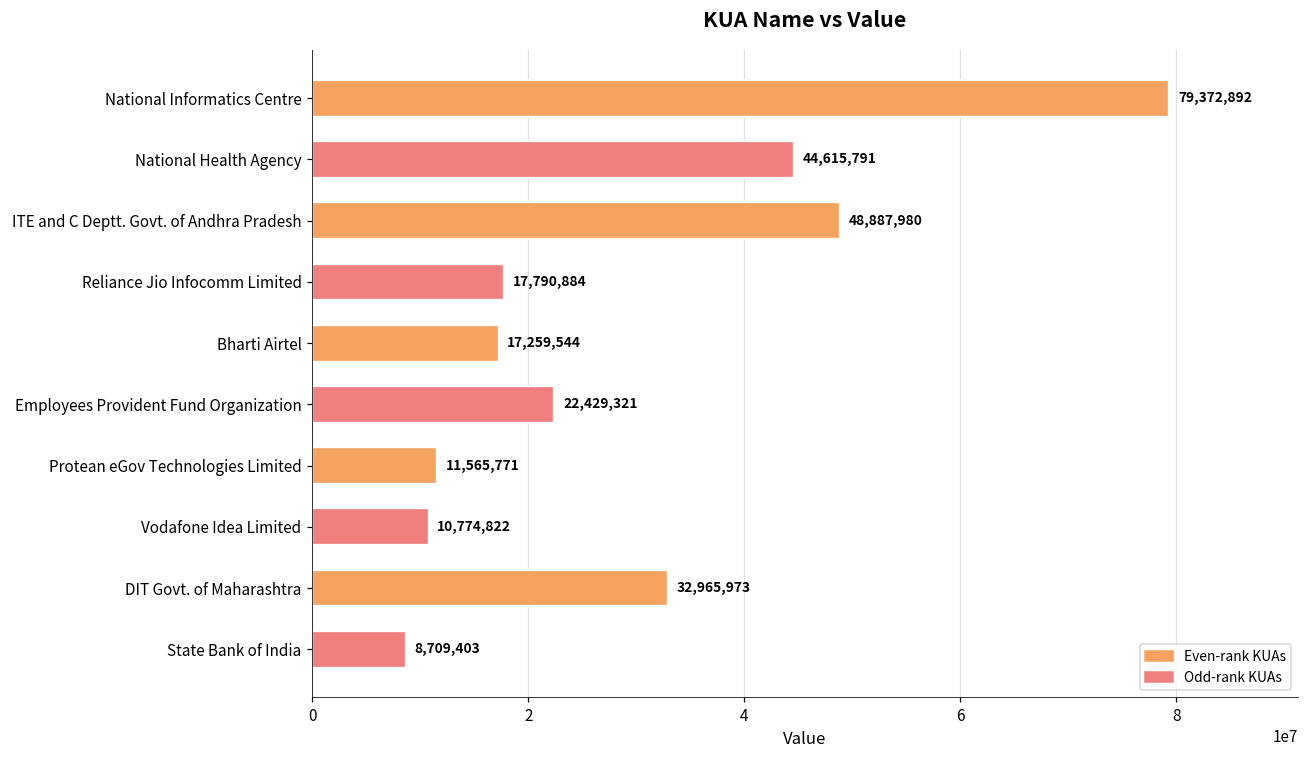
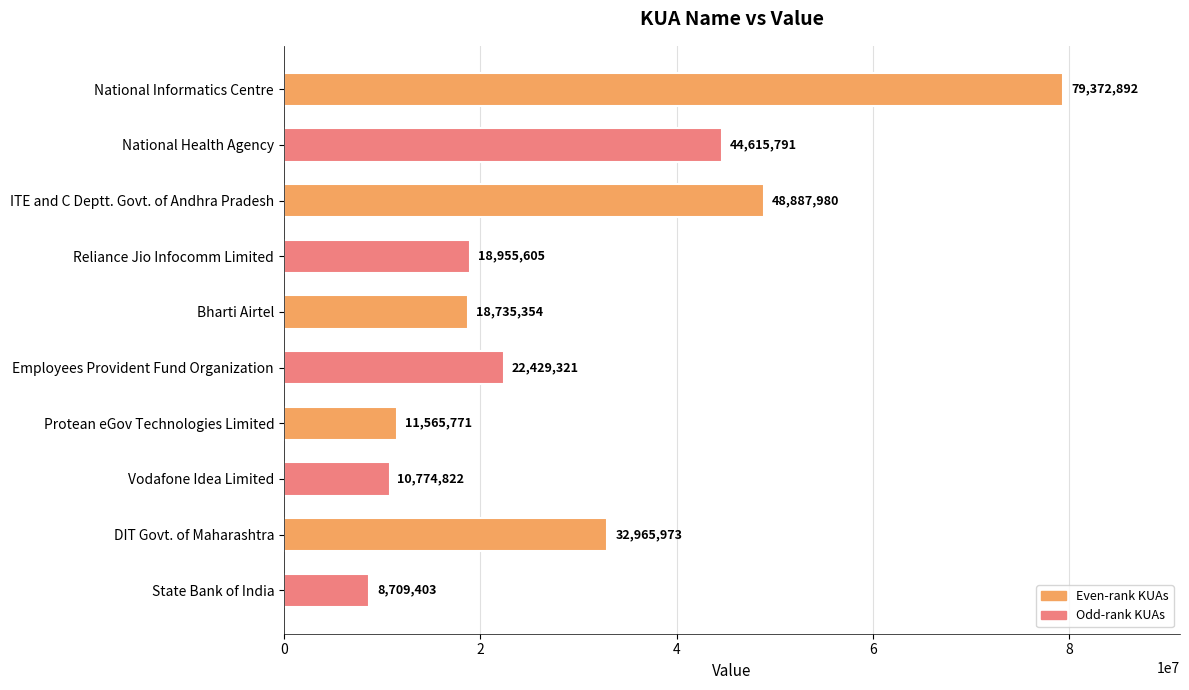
Reliance Jio Infocomm Limited: 17,790,884 -> 18,955,605
Bharti Airtel: 17,259,544 -> 18,735,354
